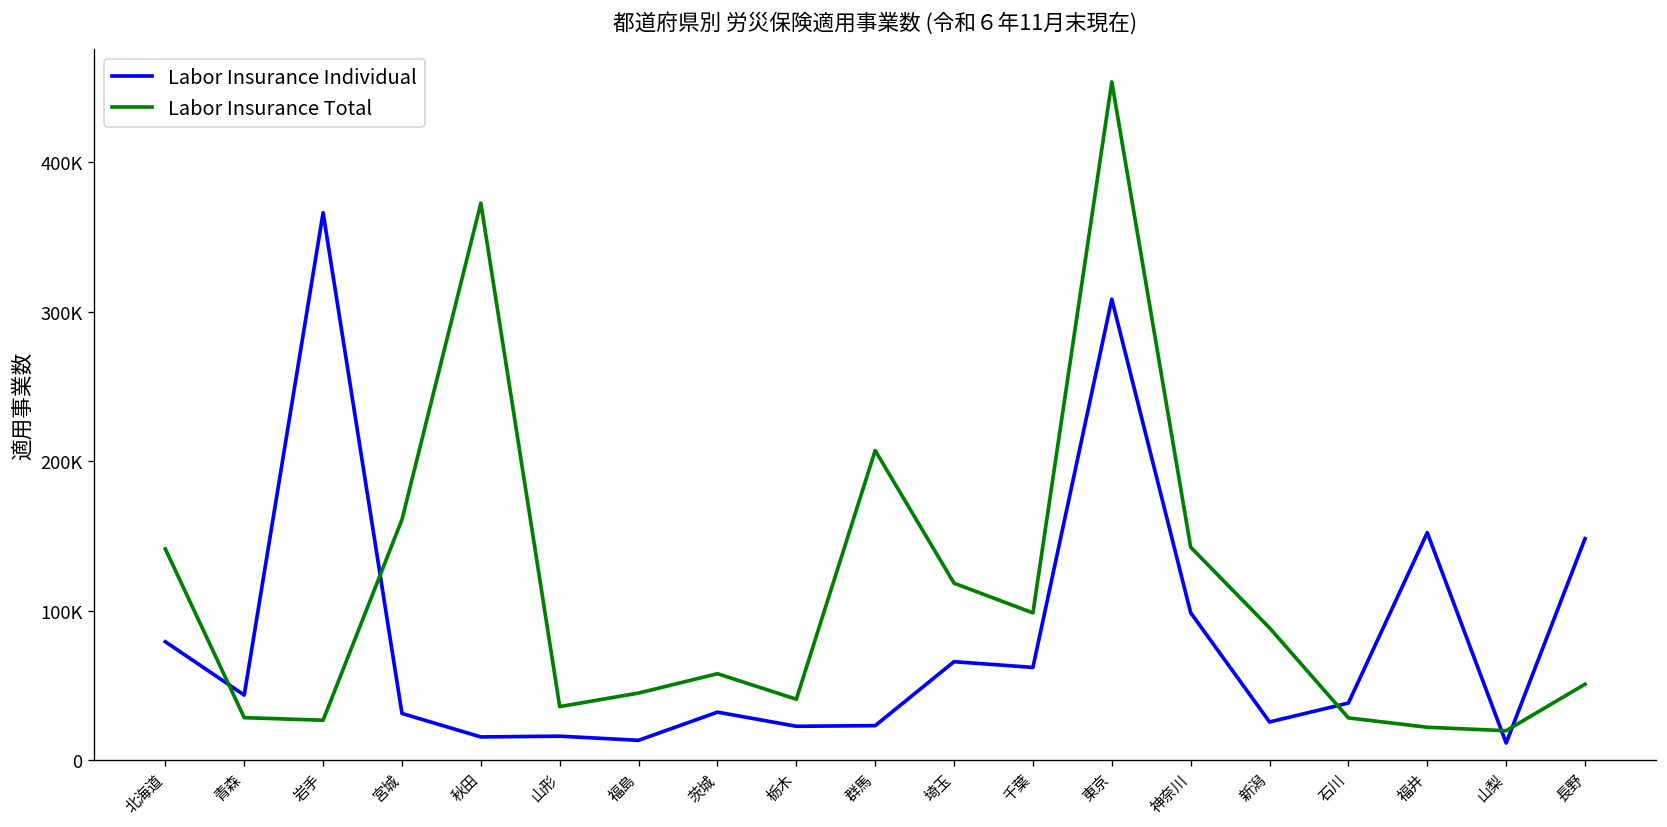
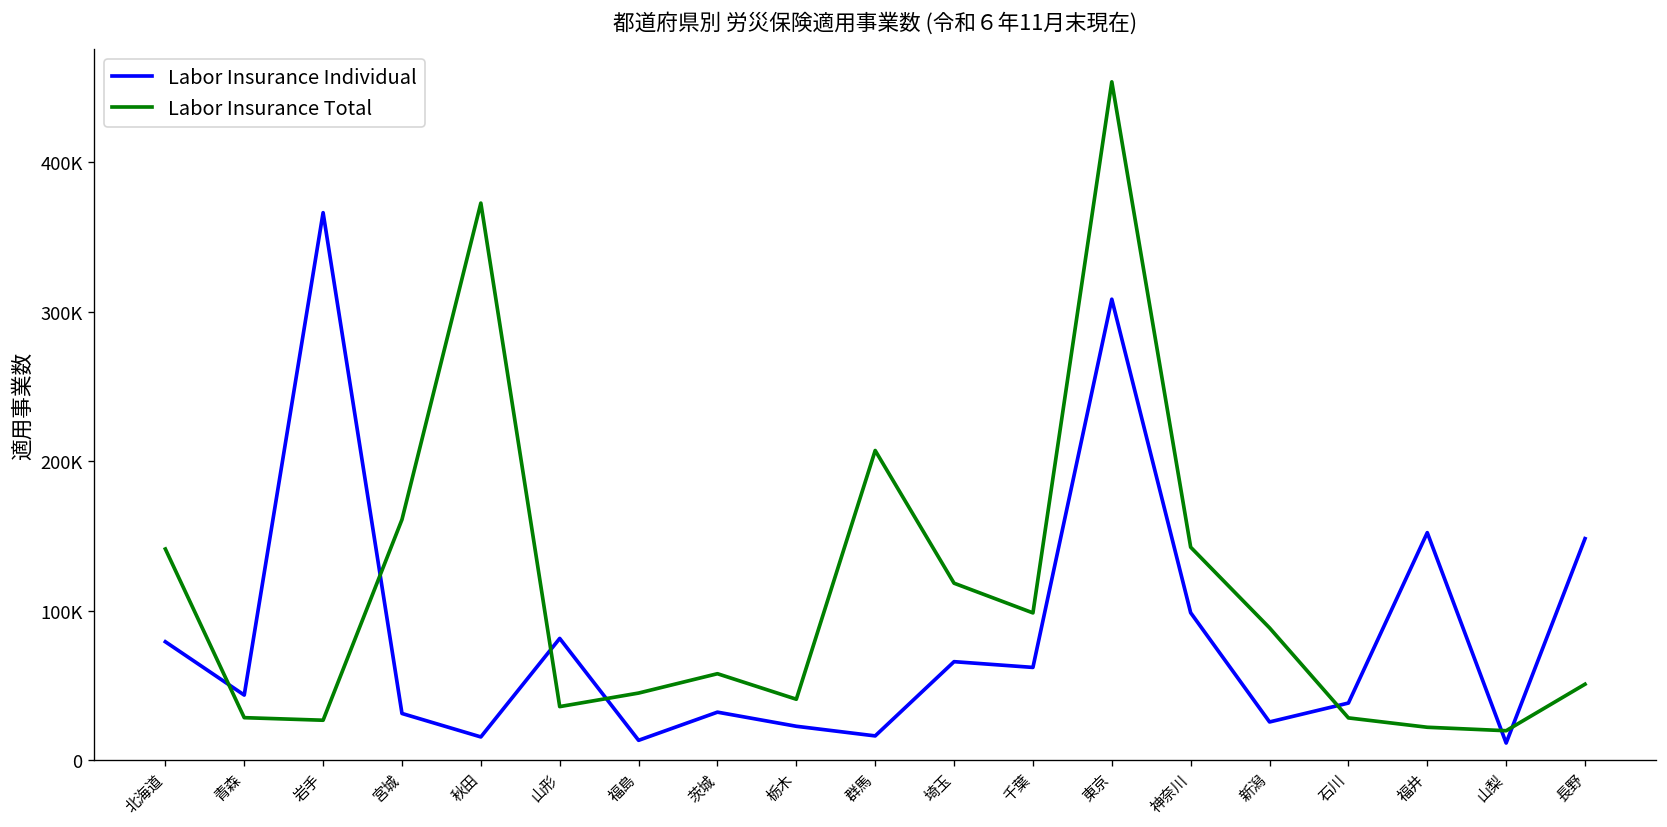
Labor Insurance Individual, 山形: 16000 -> 82000
Labor Insurance Individual, 群馬: 23000 -> 16000
